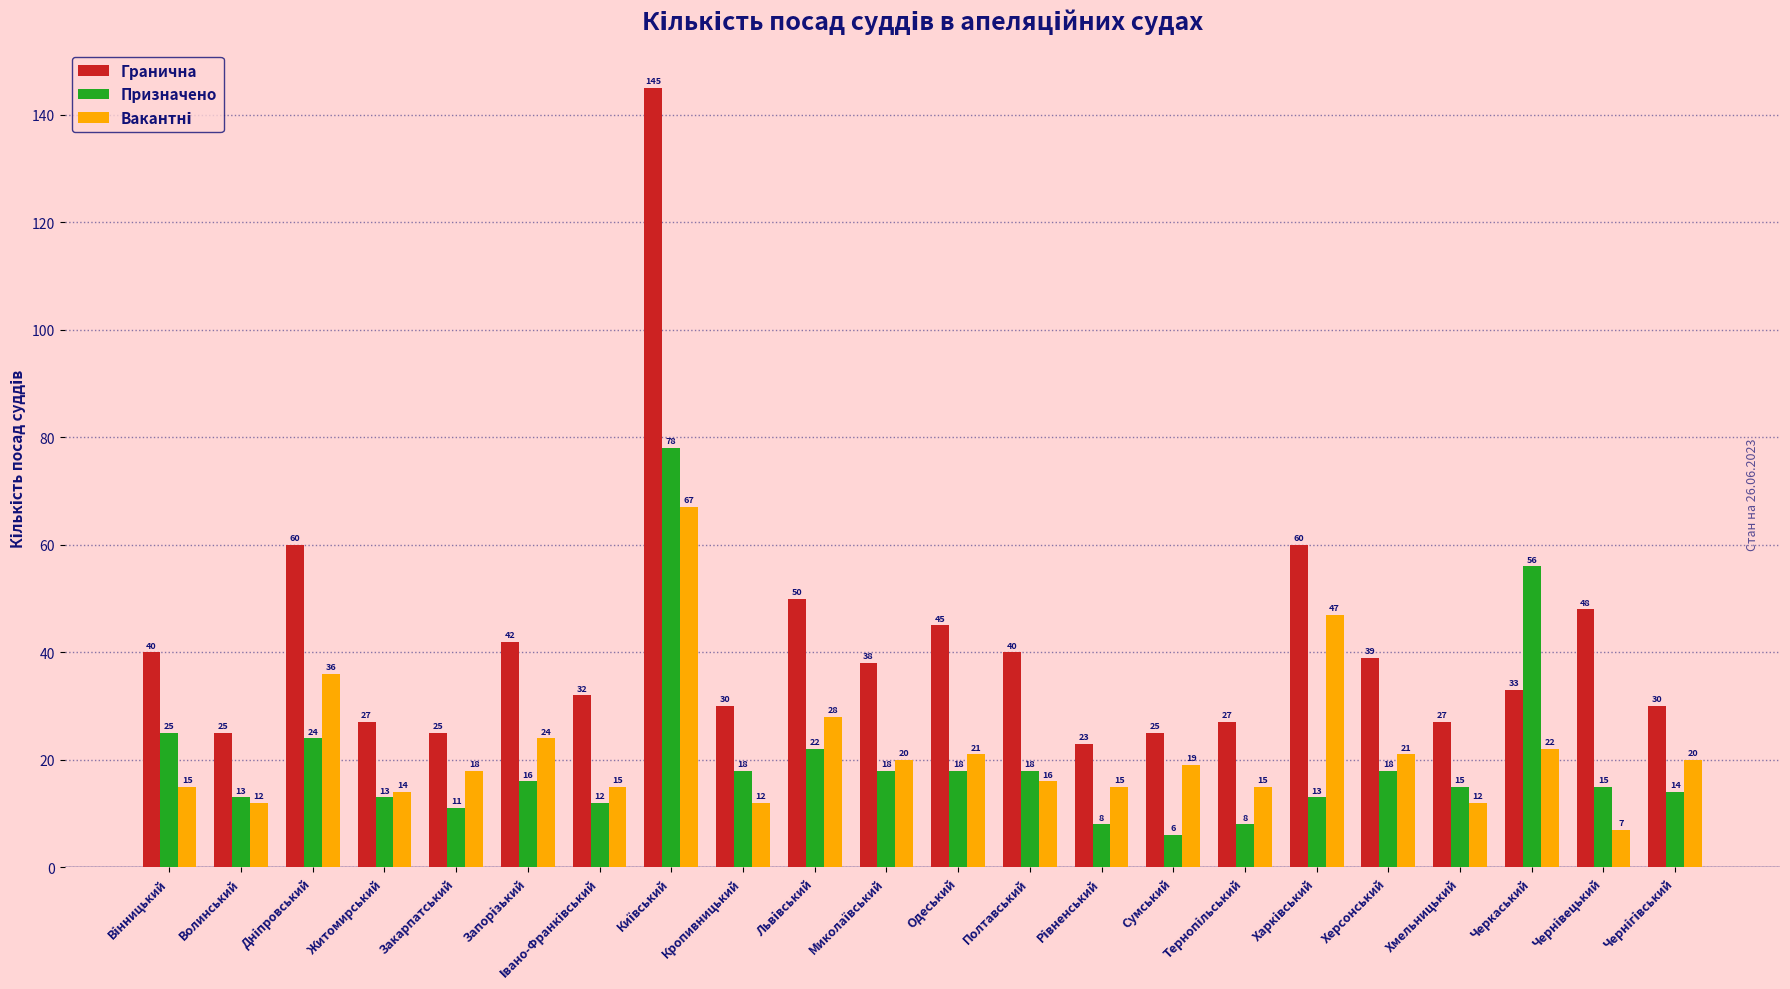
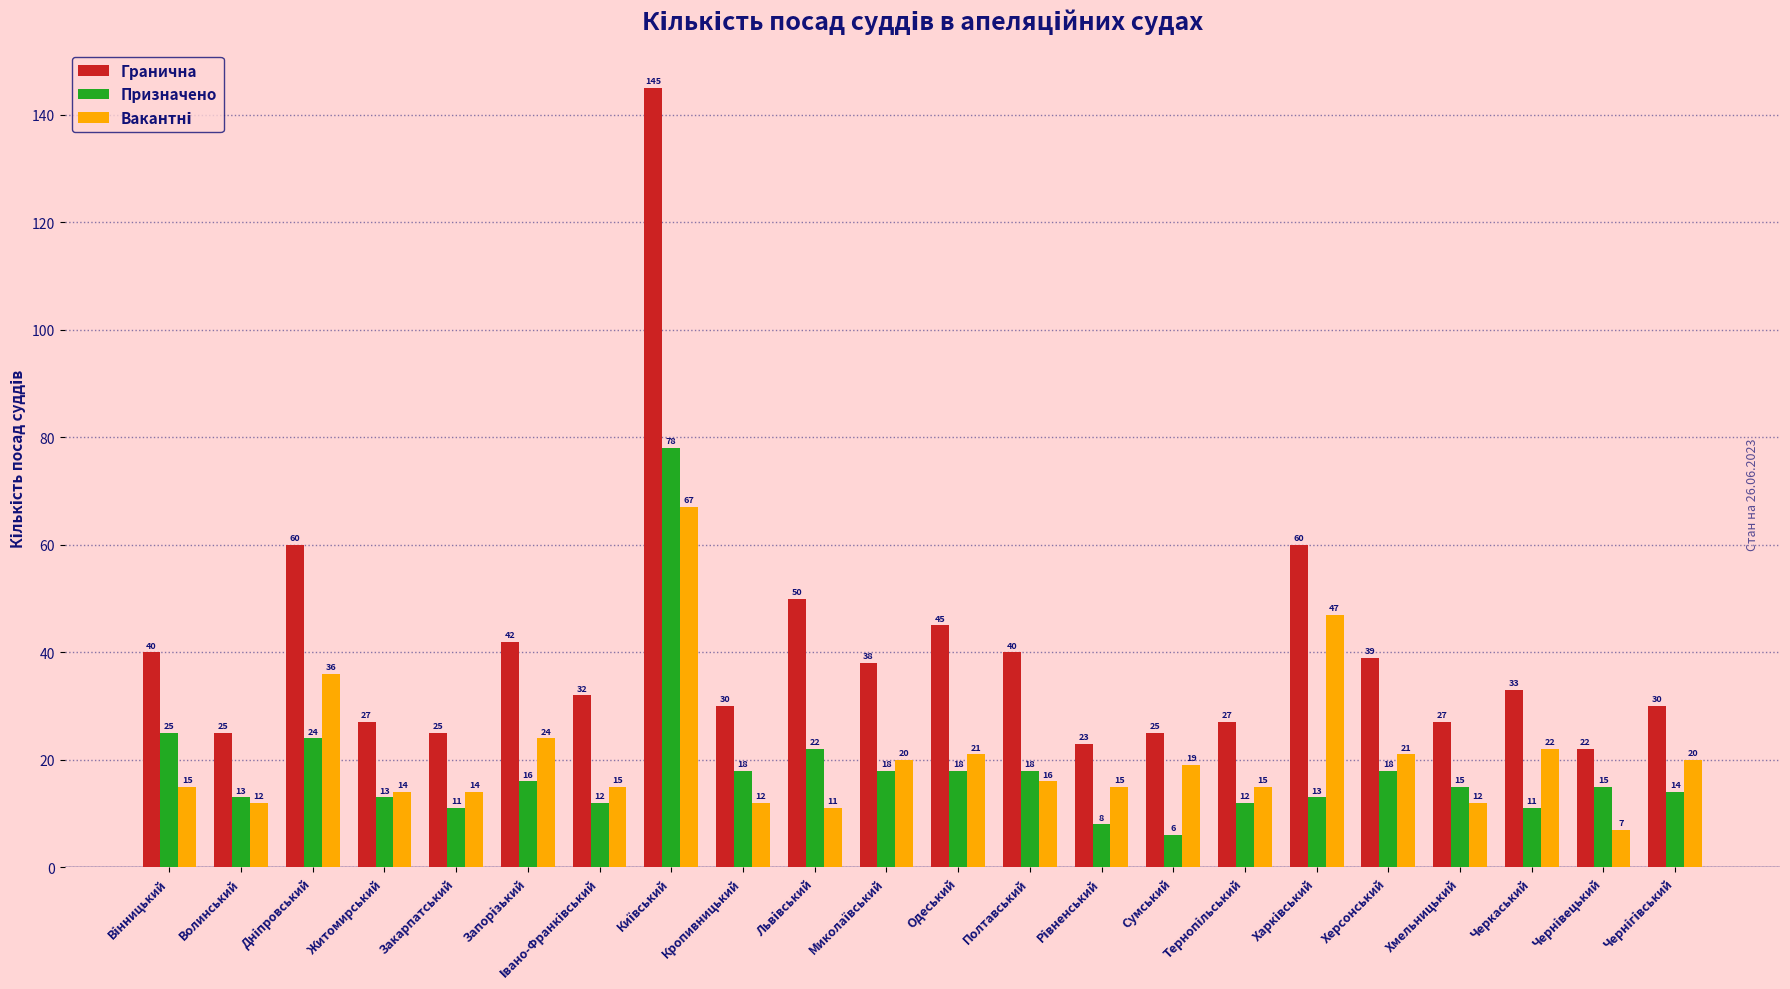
Вакантні, Закарпатський: 18 -> 14
Вакантні, Львівський: 28 -> 11
Призначено, Тернопільський: 8 -> 12
Призначено, Черкаський: 56 -> 11
Гранична, Чернівецький: 48 -> 22
